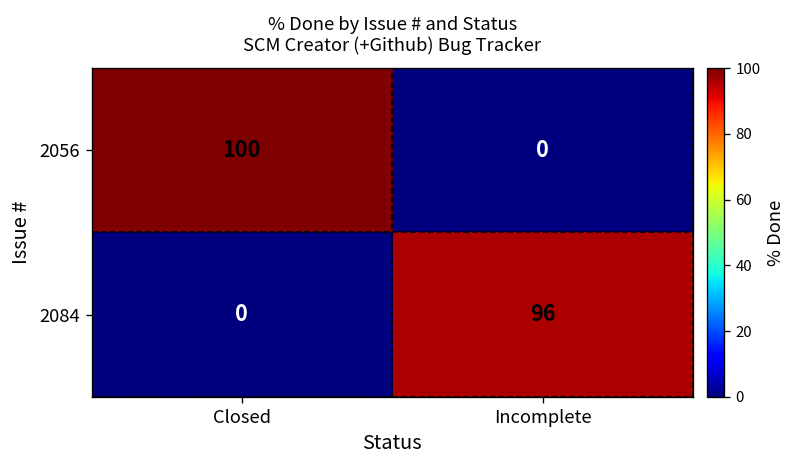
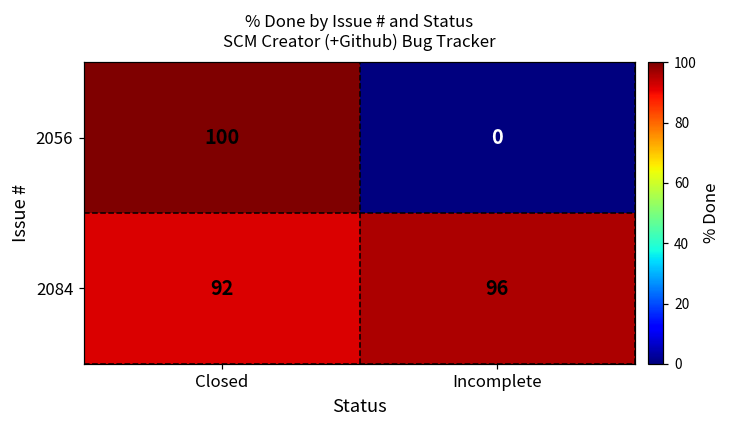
2084, Closed: 0 -> 92
